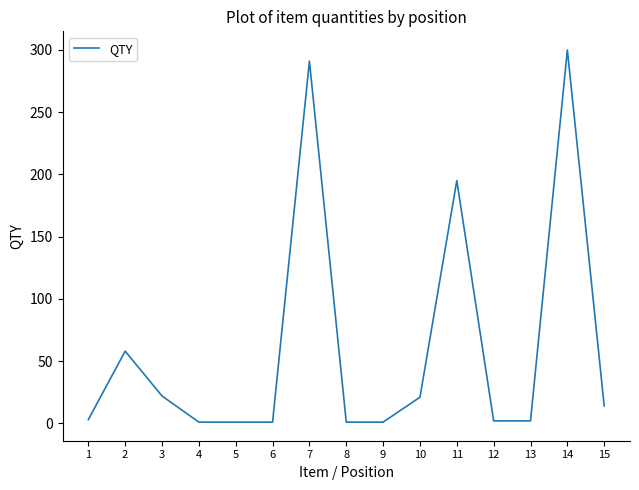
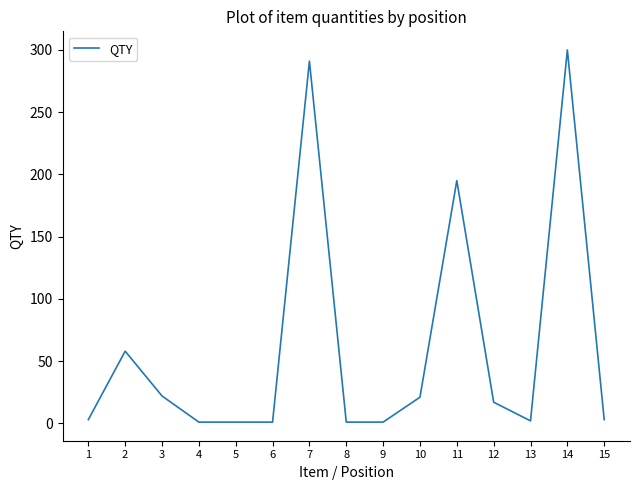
12: 2 -> 17
15: 14 -> 3
